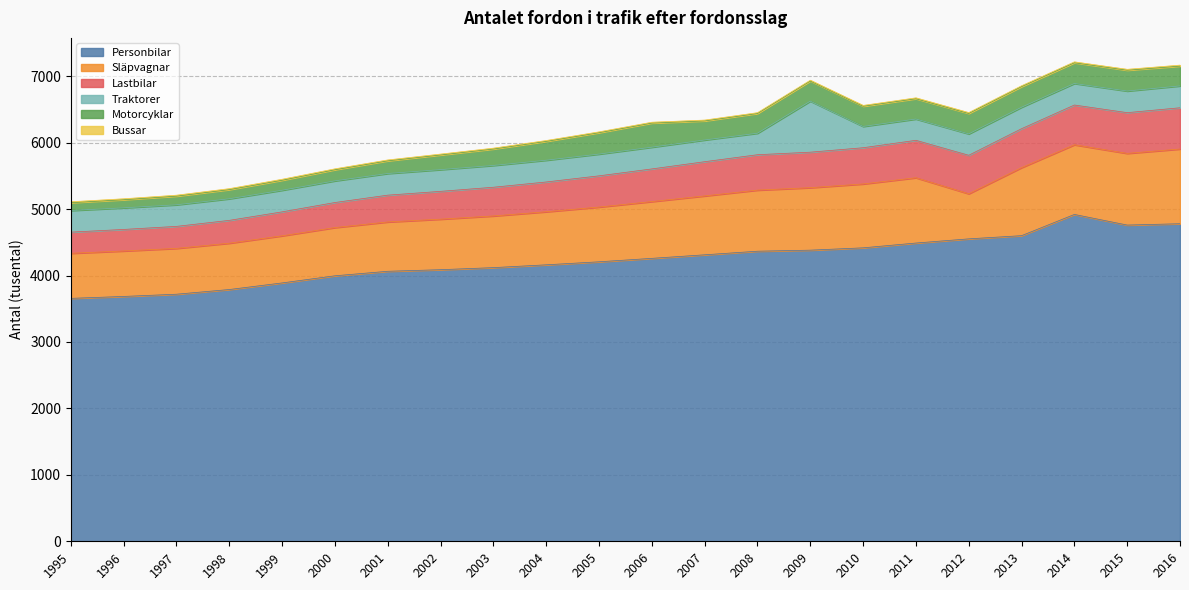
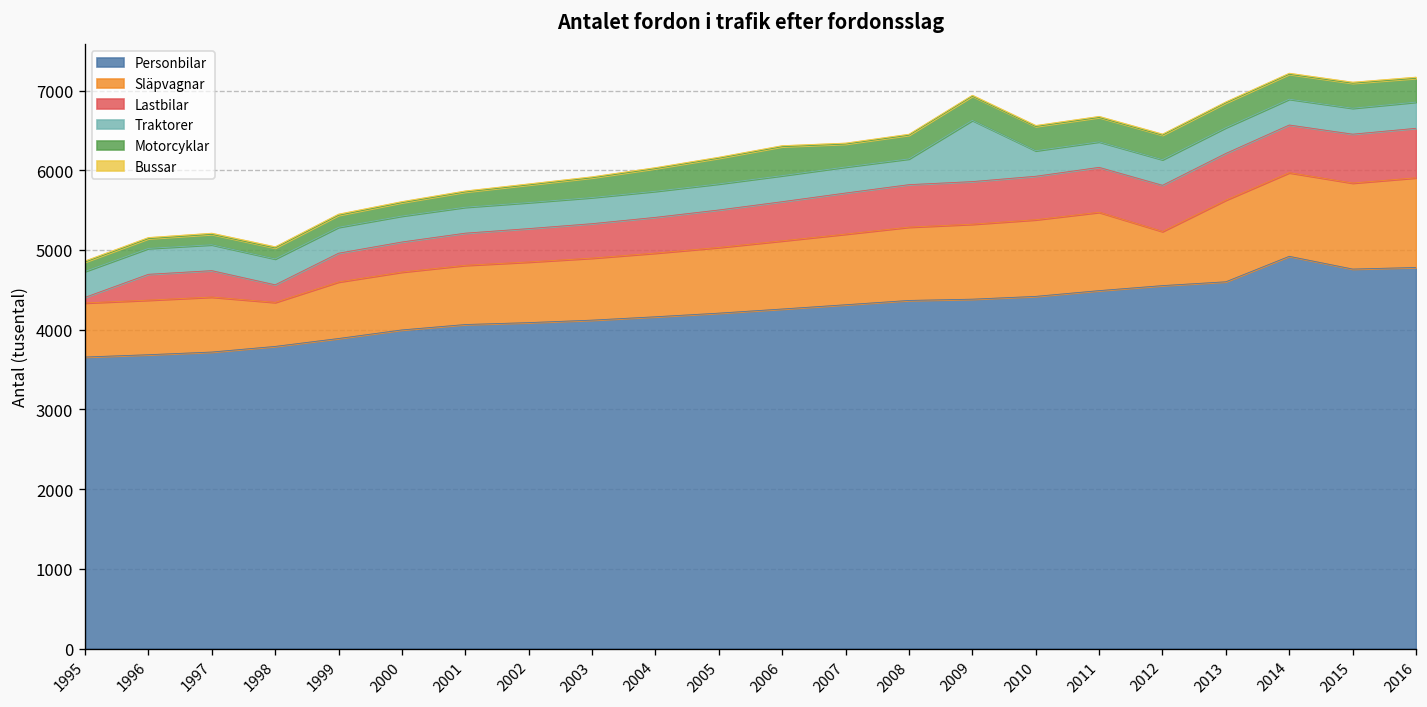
Lastbilar, 1995: 300 -> 100
Släpvagnar, 1998: 700 -> 600
Lastbilar, 1998: 300 -> 200
